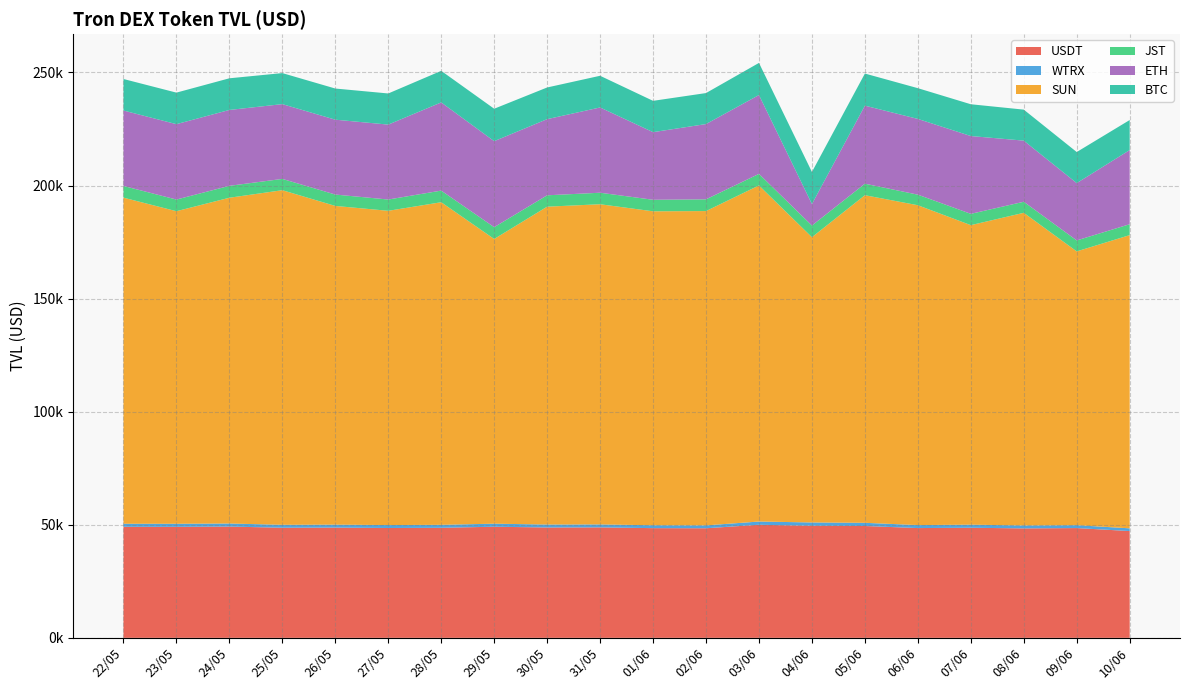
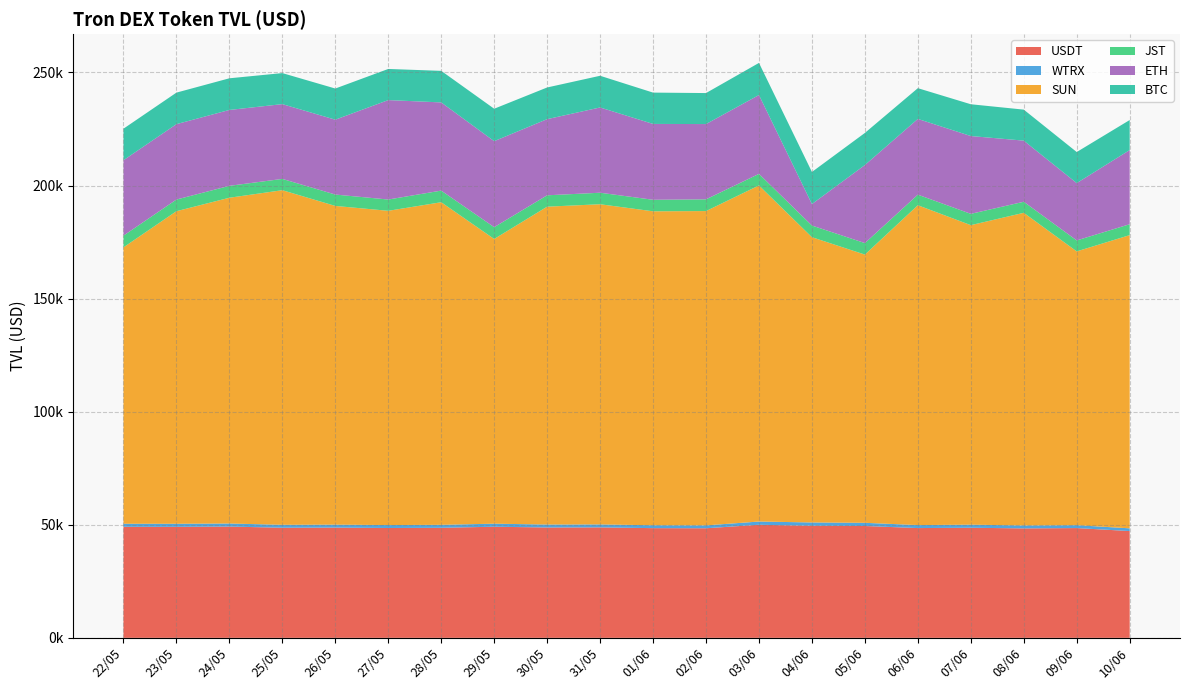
SUN, 22/05: 144000 -> 122000
ETH, 27/05: 33000 -> 44000
ETH, 01/06: 30000 -> 34000
SUN, 05/06: 145000 -> 119000
